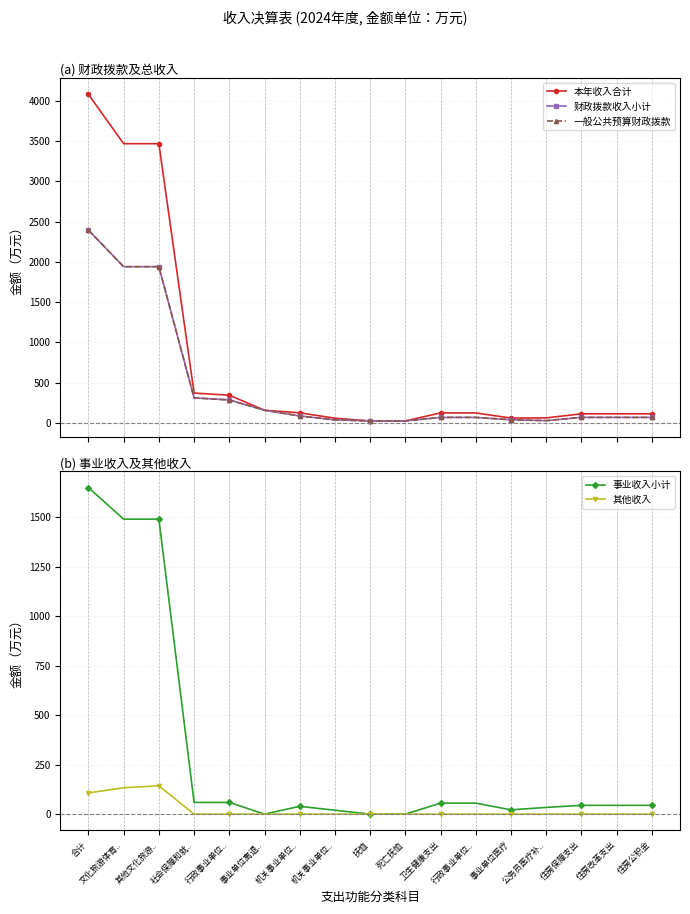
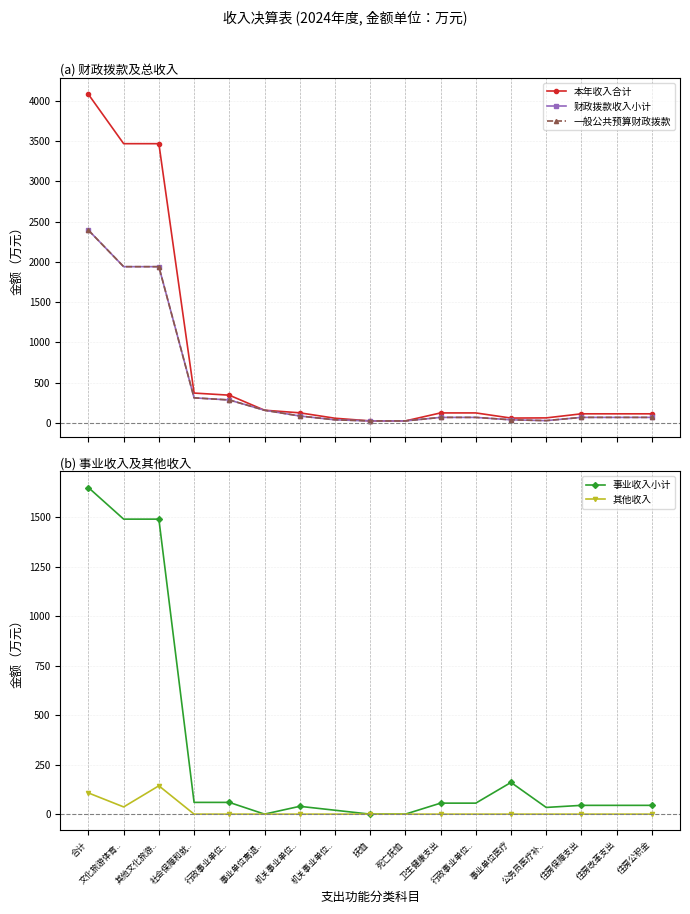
(b) 事业收入及其他收入, 其他收入, 文化旅游体育..: 130 -> 40
(b) 事业收入及其他收入, 事业收入小计, 事业单位医疗: 20 -> 160
